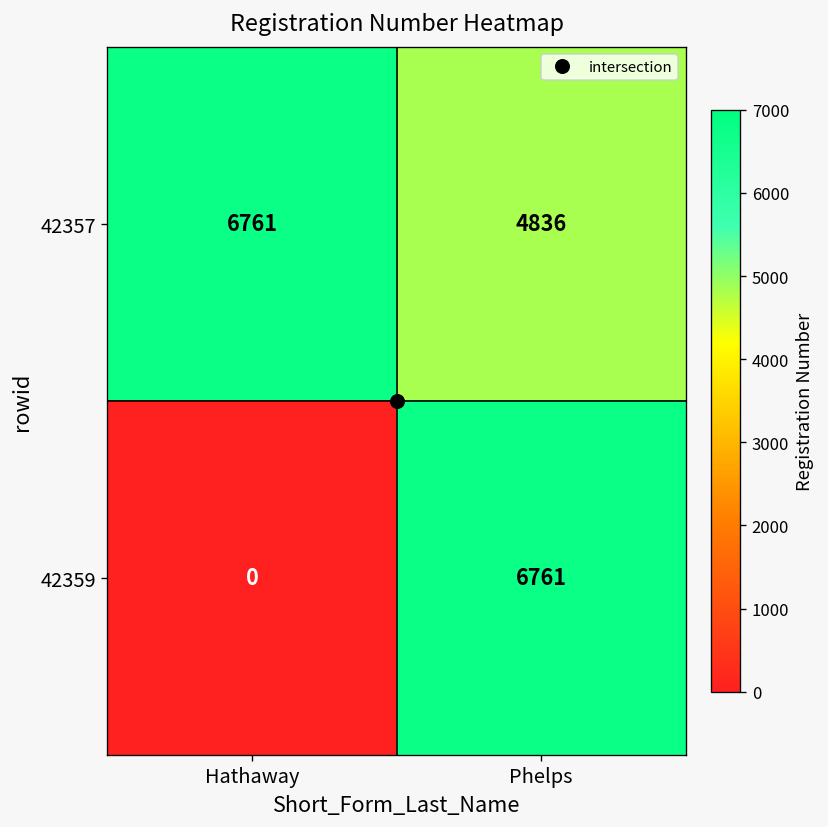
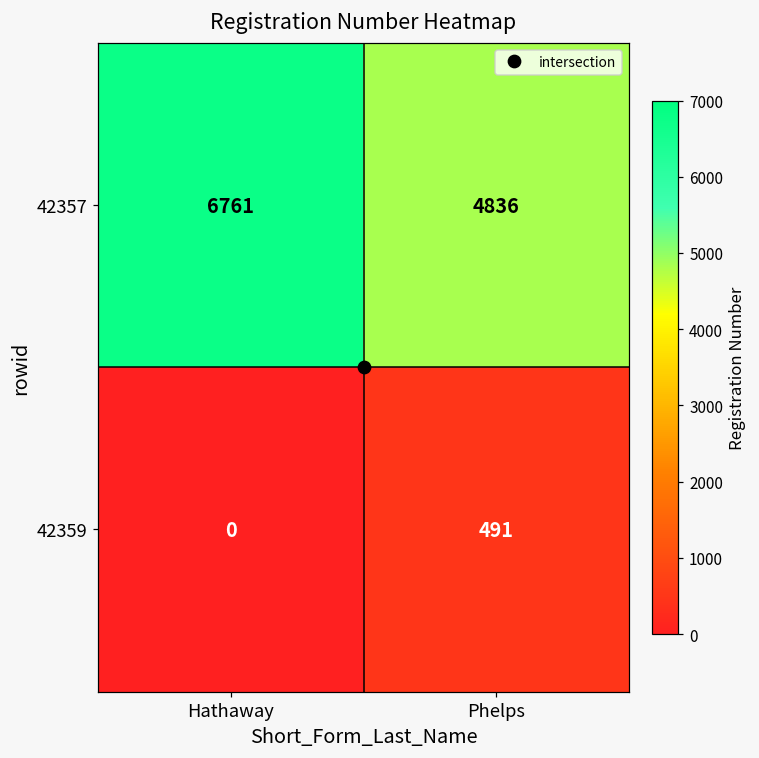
42359, Phelps: 6761 -> 491
